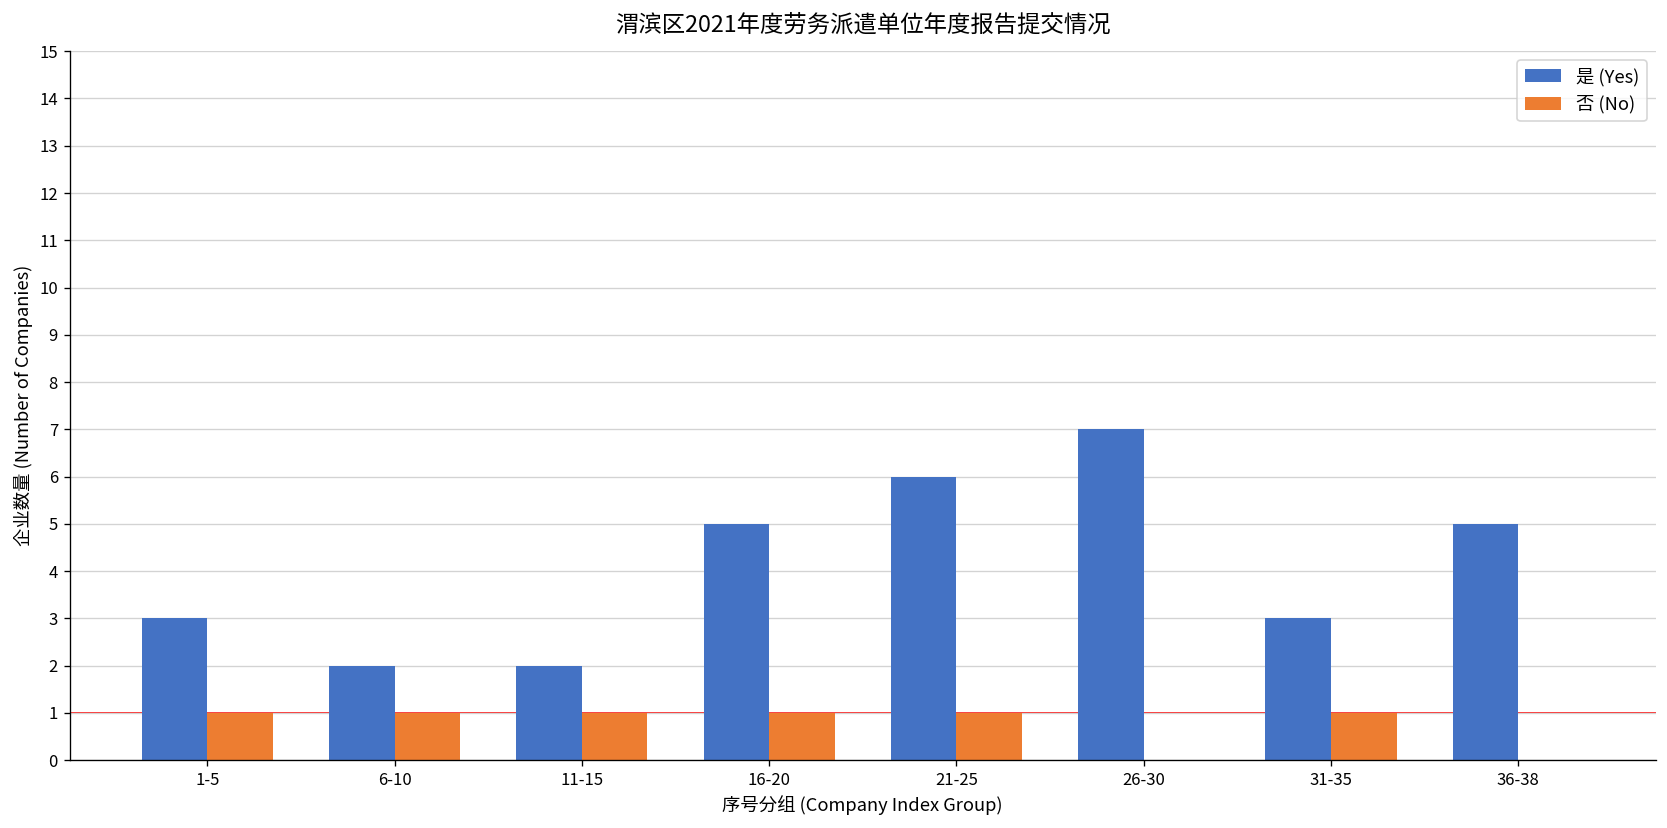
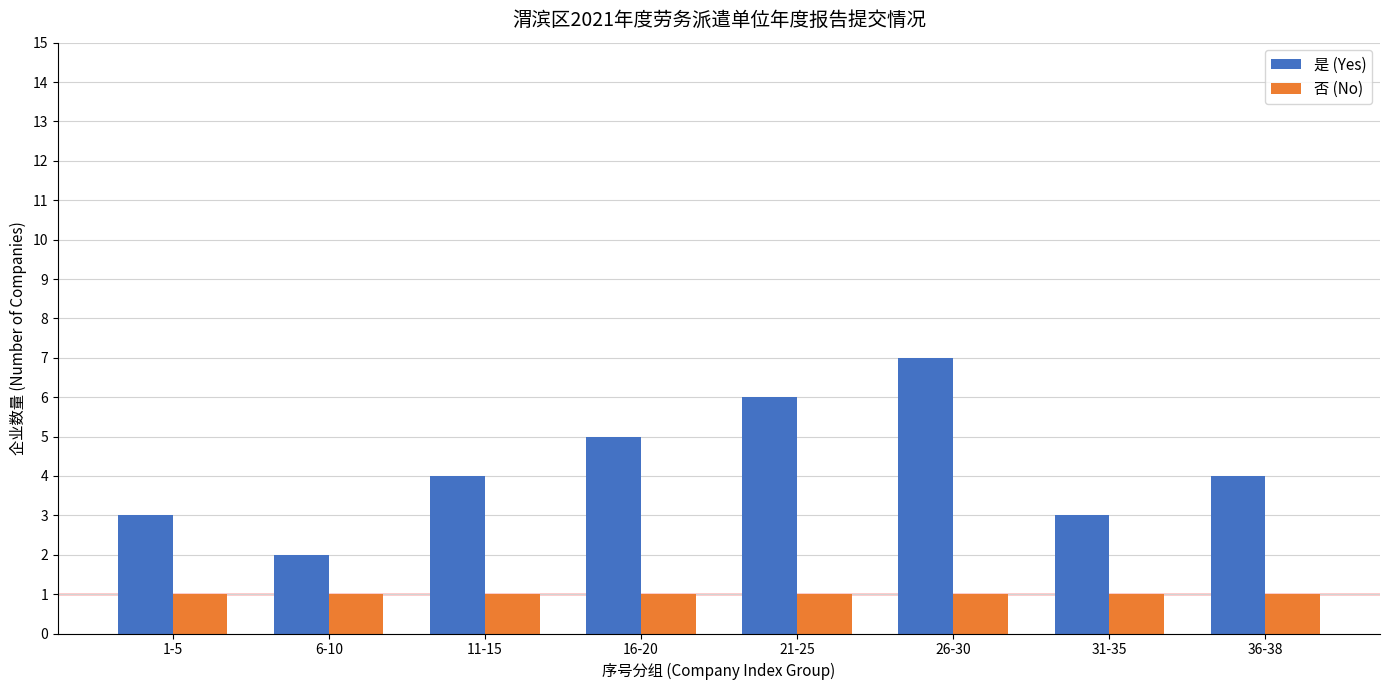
是 (Yes), 11-15: 2 -> 4
否 (No), 26-30: 0 -> 1
是 (Yes), 36-38: 5 -> 4
否 (No), 36-38: 0 -> 1
